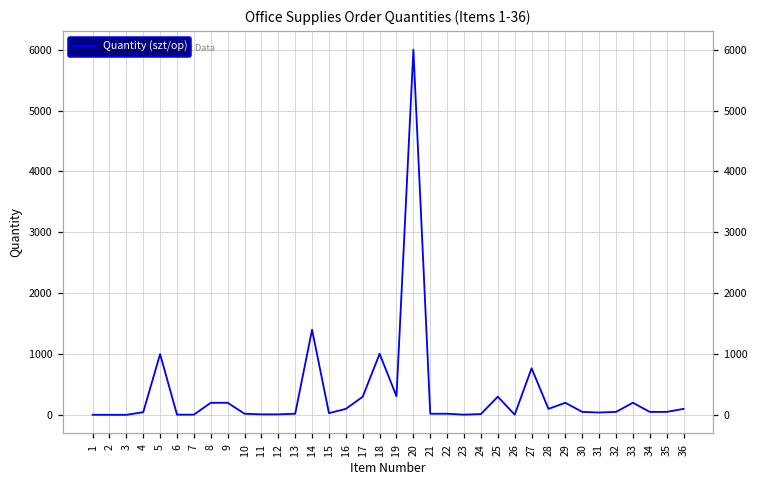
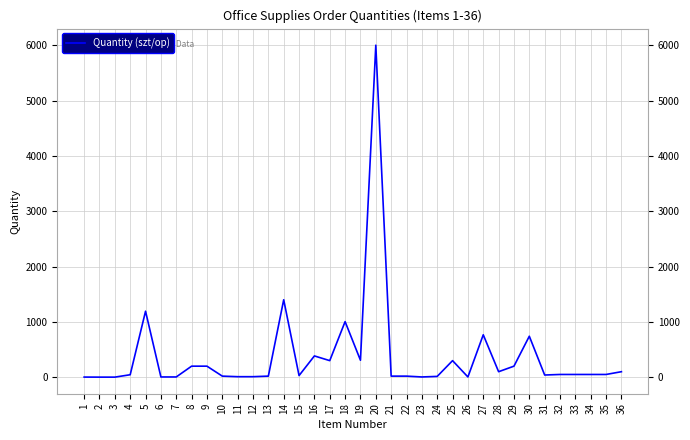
5: 1000 -> 1200
16: 100 -> 400
30: 100 -> 700
33: 200 -> 100
